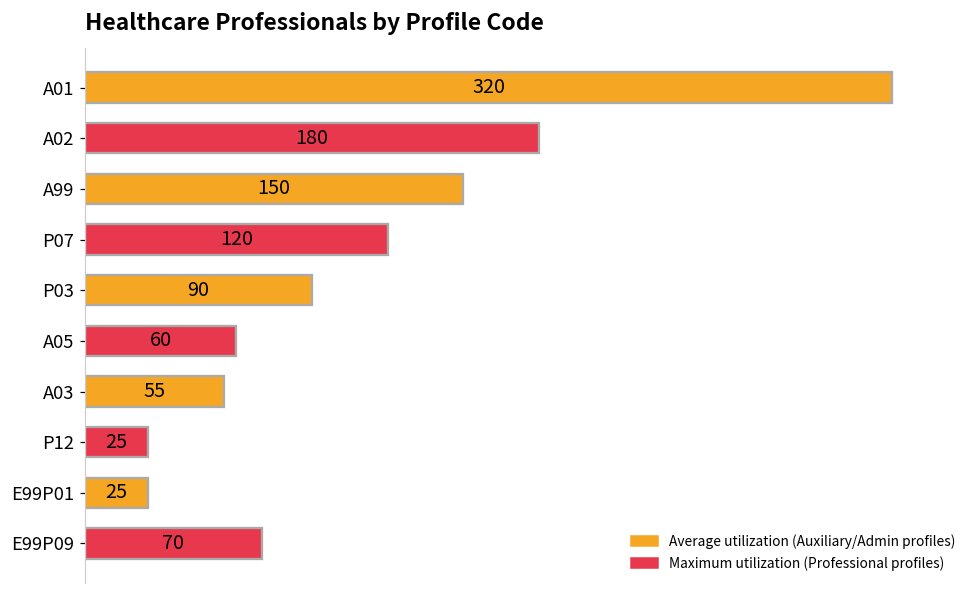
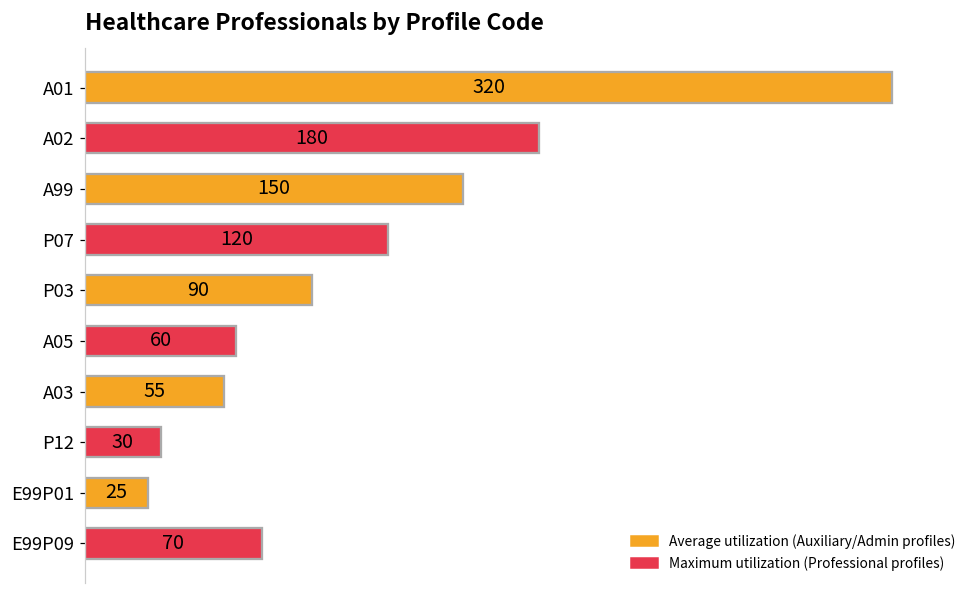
P12: 25 -> 30
